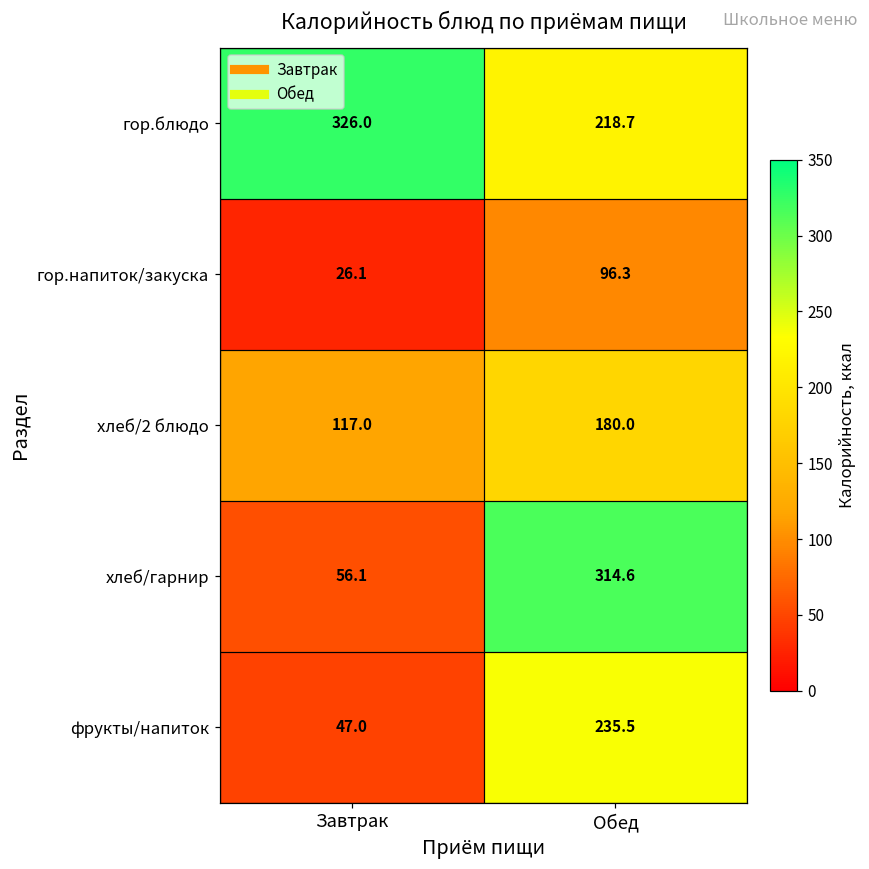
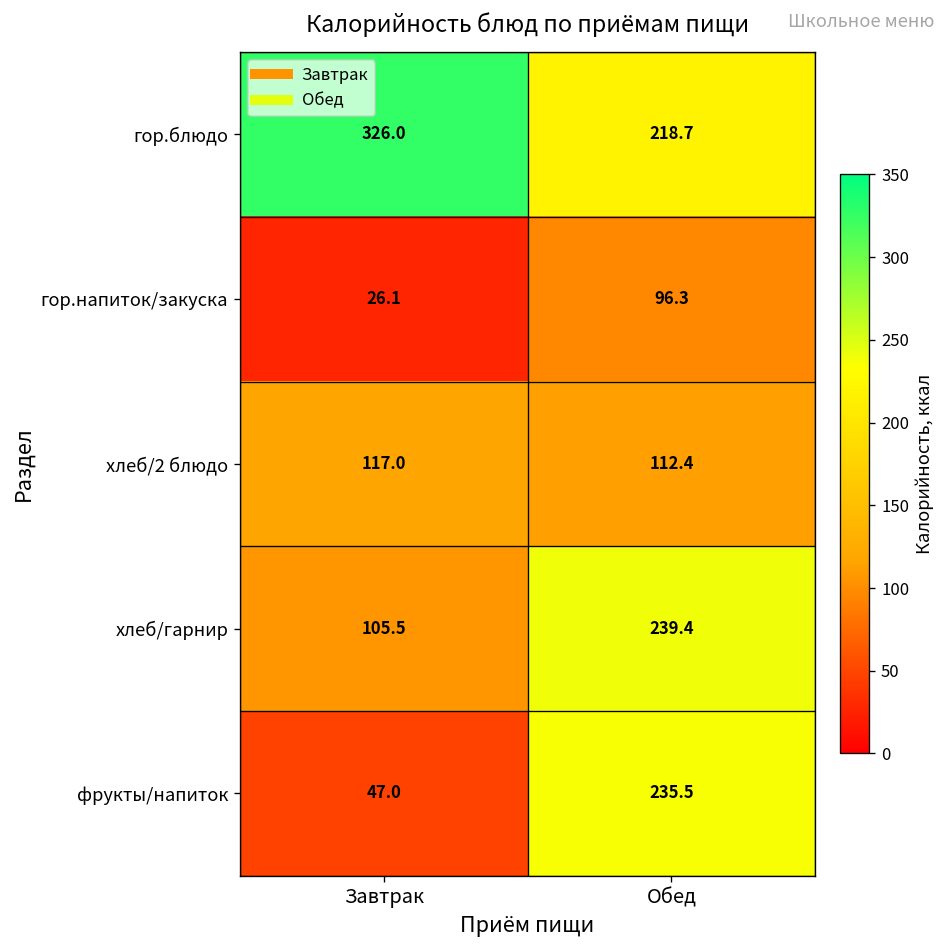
хлеб/2 блюдо, Обед: 180.0 -> 112.4
хлеб/гарнир, Завтрак: 56.1 -> 105.5
хлеб/гарнир, Обед: 314.6 -> 239.4
